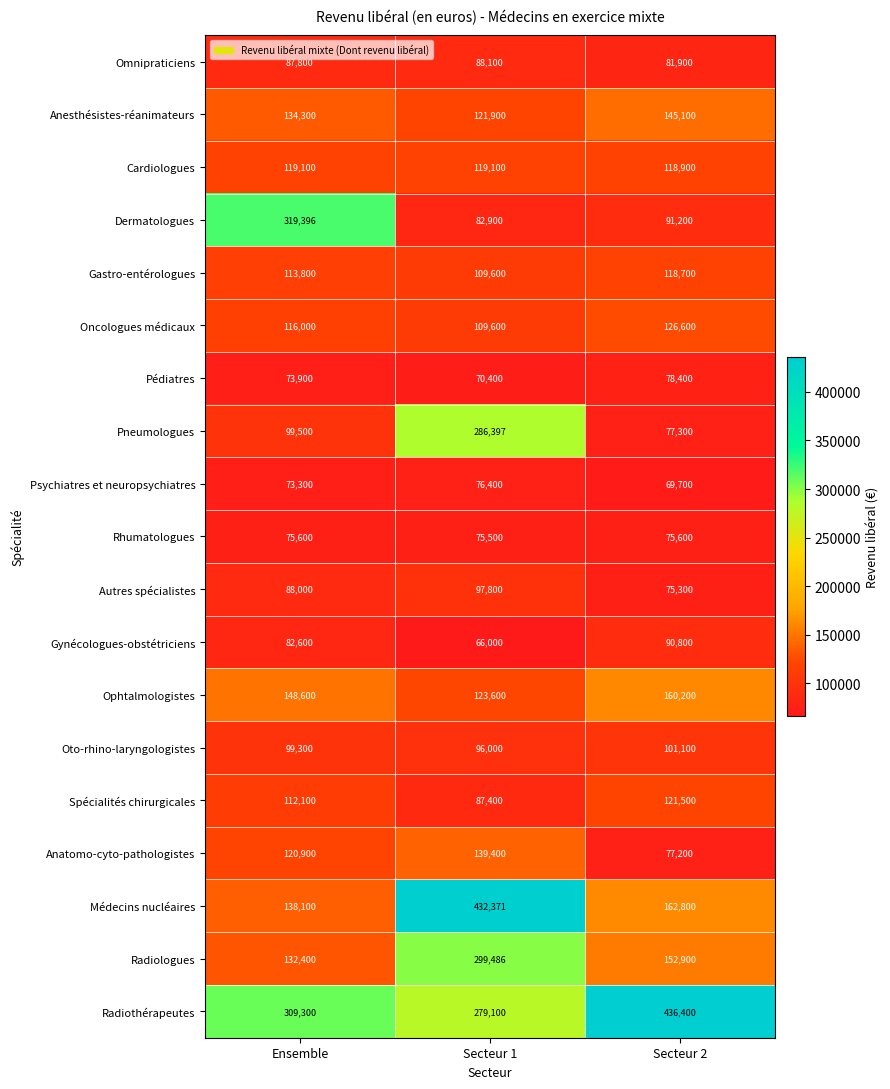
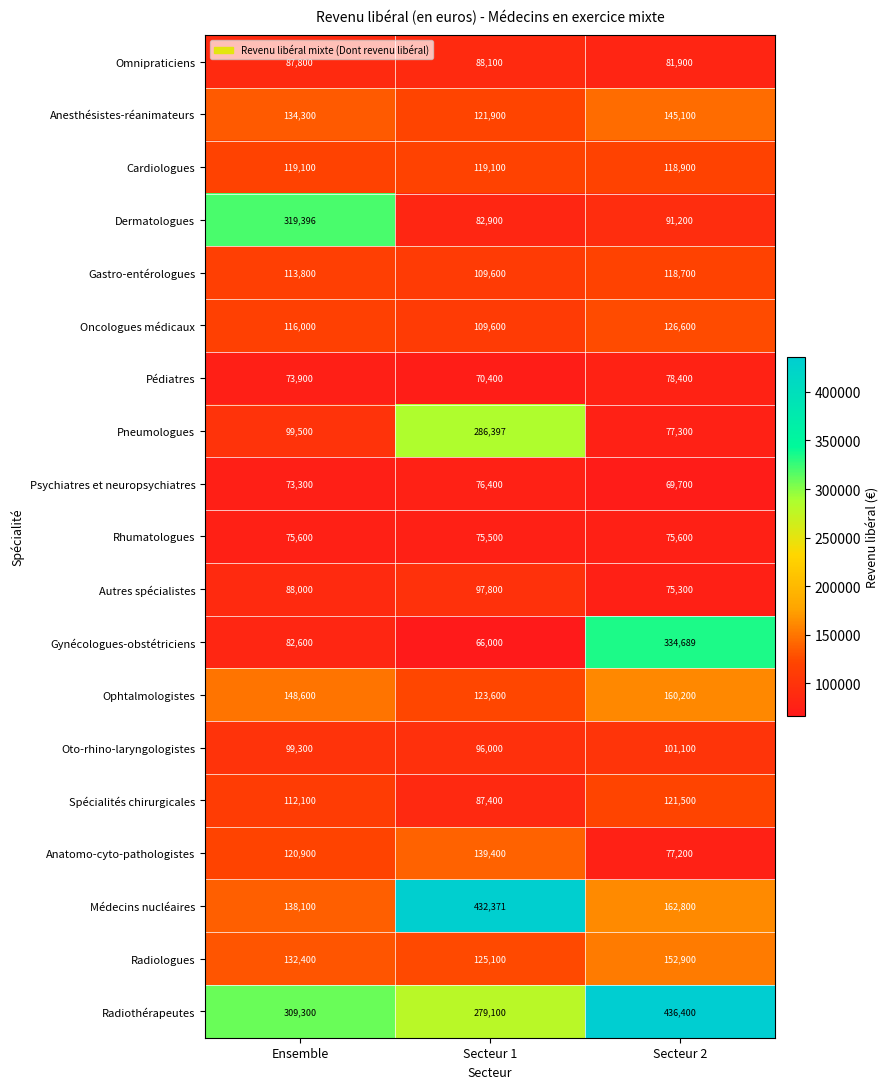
Gynécologues-obstétriciens, Secteur 2: 90,800 -> 334,689
Radiologues, Secteur 1: 299,486 -> 125,100
